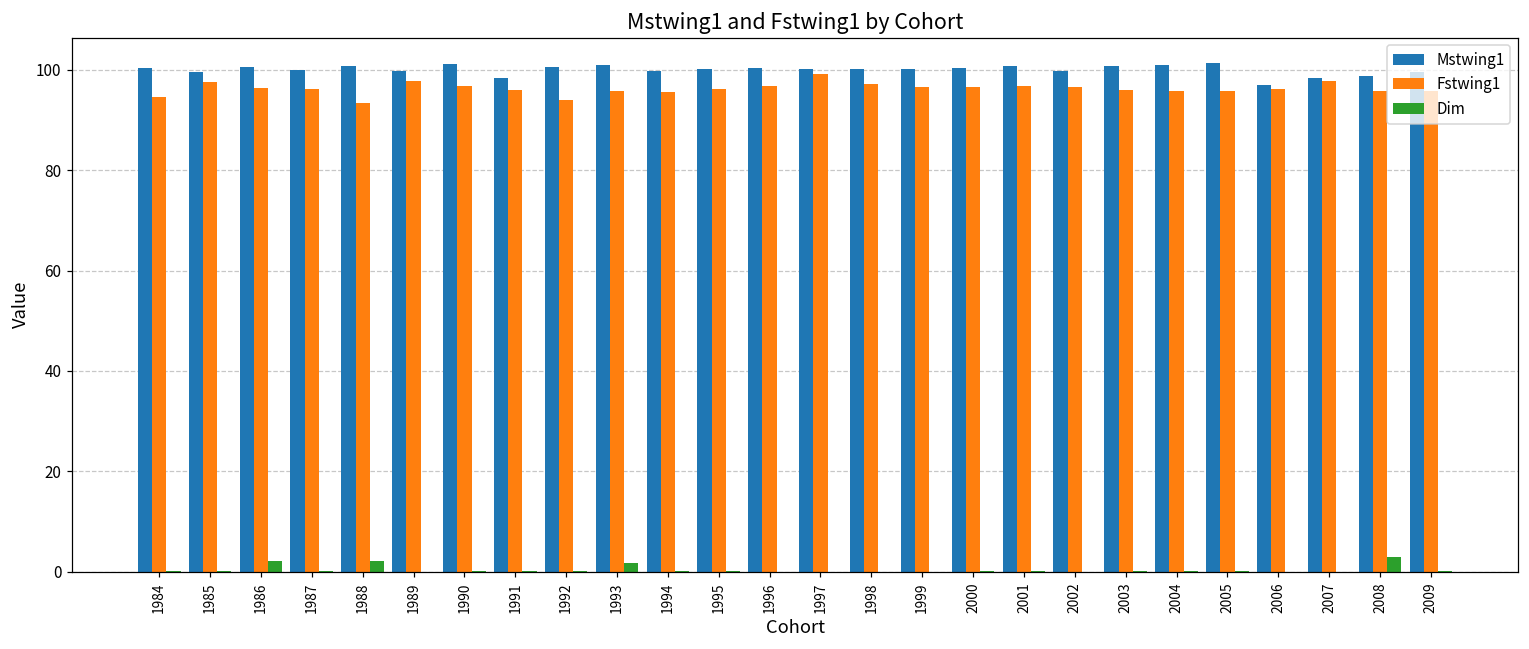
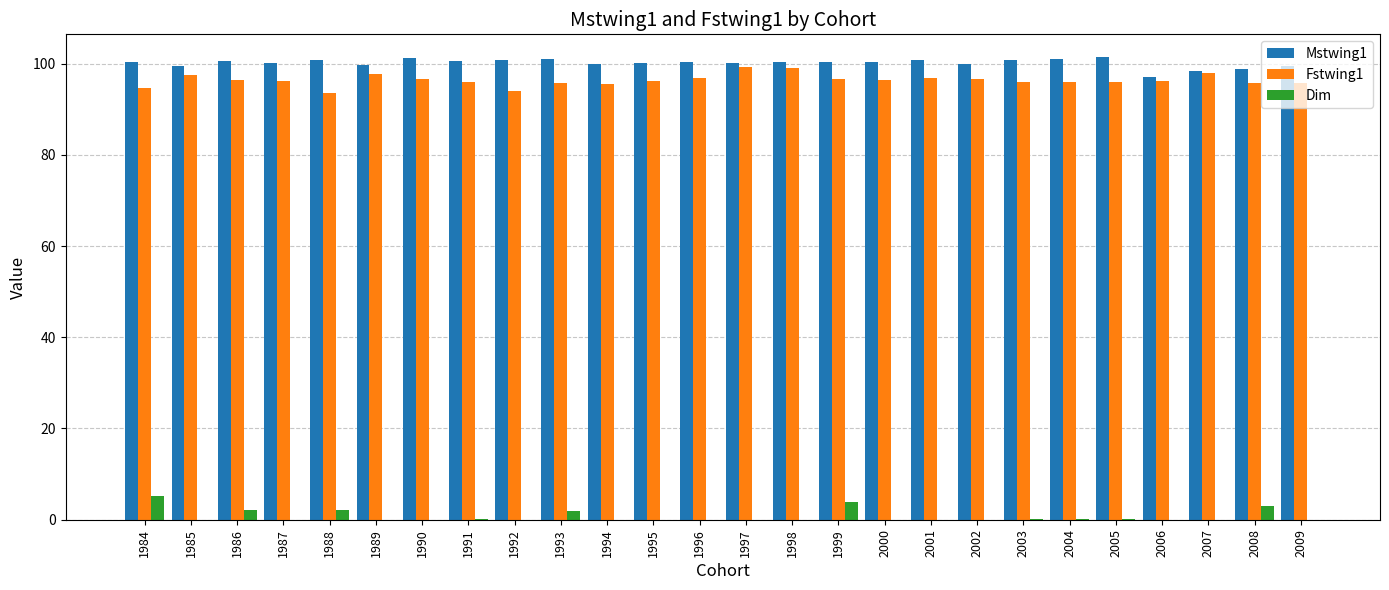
Dim, 1984: 0 -> 5
Mstwing1, 1991: 98 -> 101
Fstwing1, 1998: 97 -> 99
Dim, 1999: 0 -> 4
